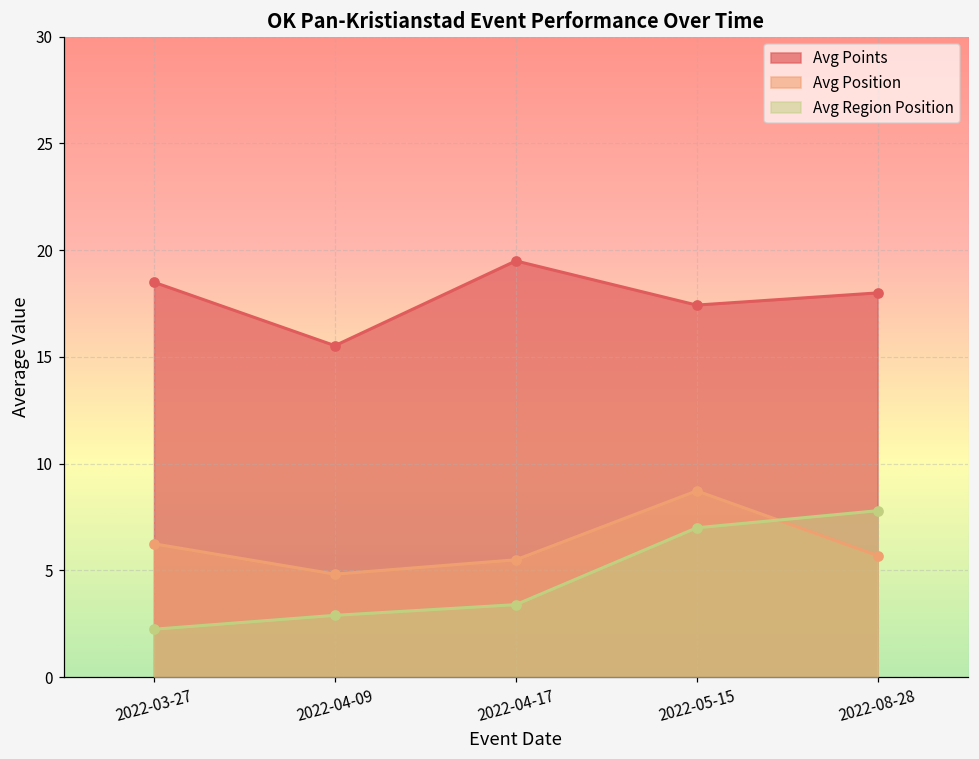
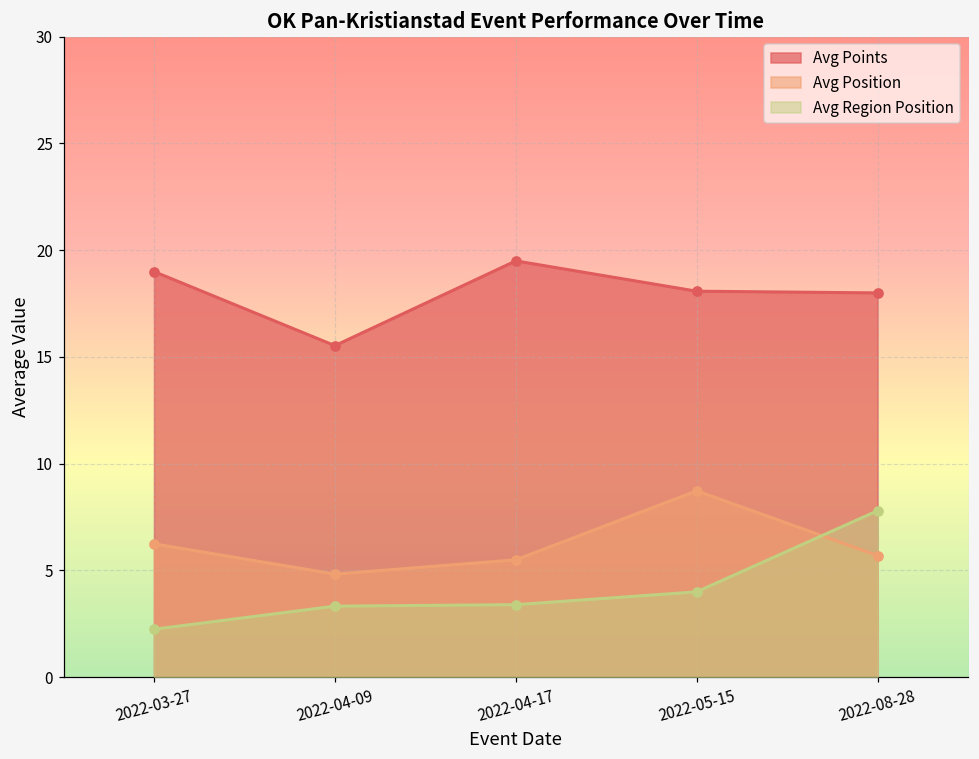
Avg Points, 2022-03-27: 18.5 -> 19.0
Avg Region Position, 2022-04-09: 2.9 -> 3.3
Avg Points, 2022-05-15: 17.4 -> 18.1
Avg Region Position, 2022-05-15: 7 -> 4
